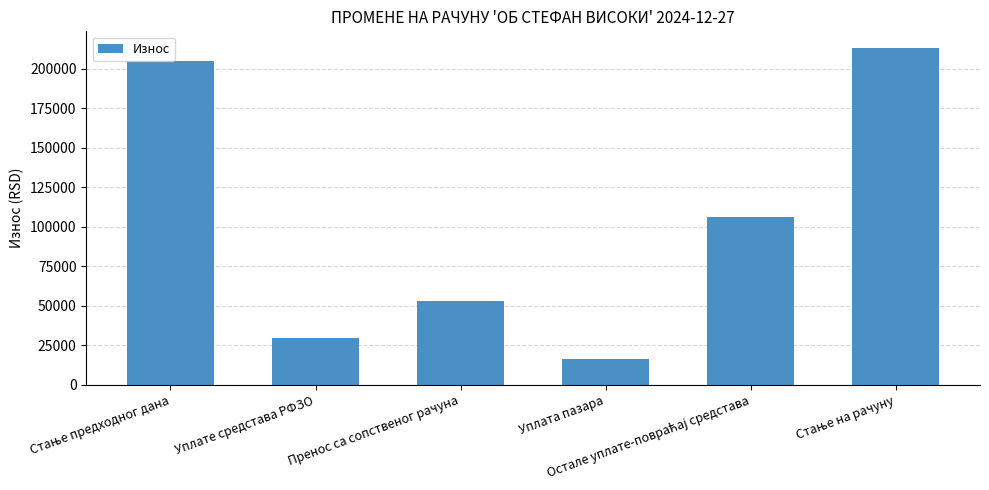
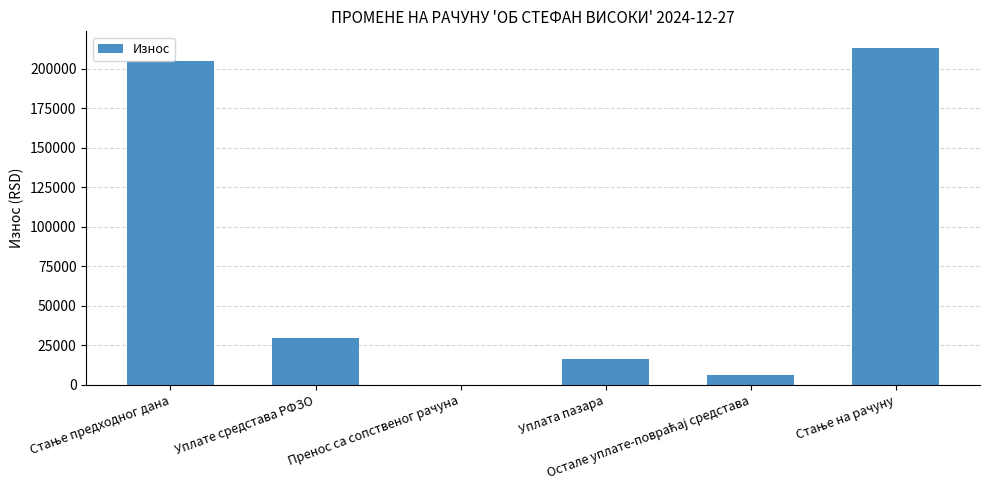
Пренос са сопственог рачуна: 53000 -> 0
Остале уплате-повраћај средстава: 106000 -> 7000
